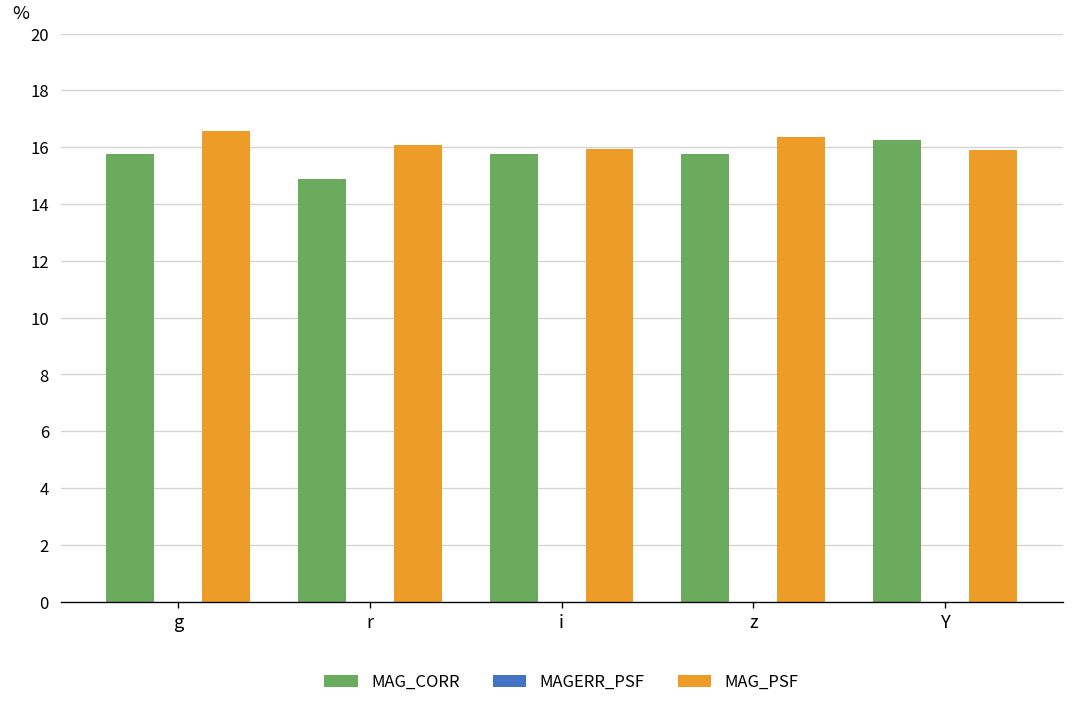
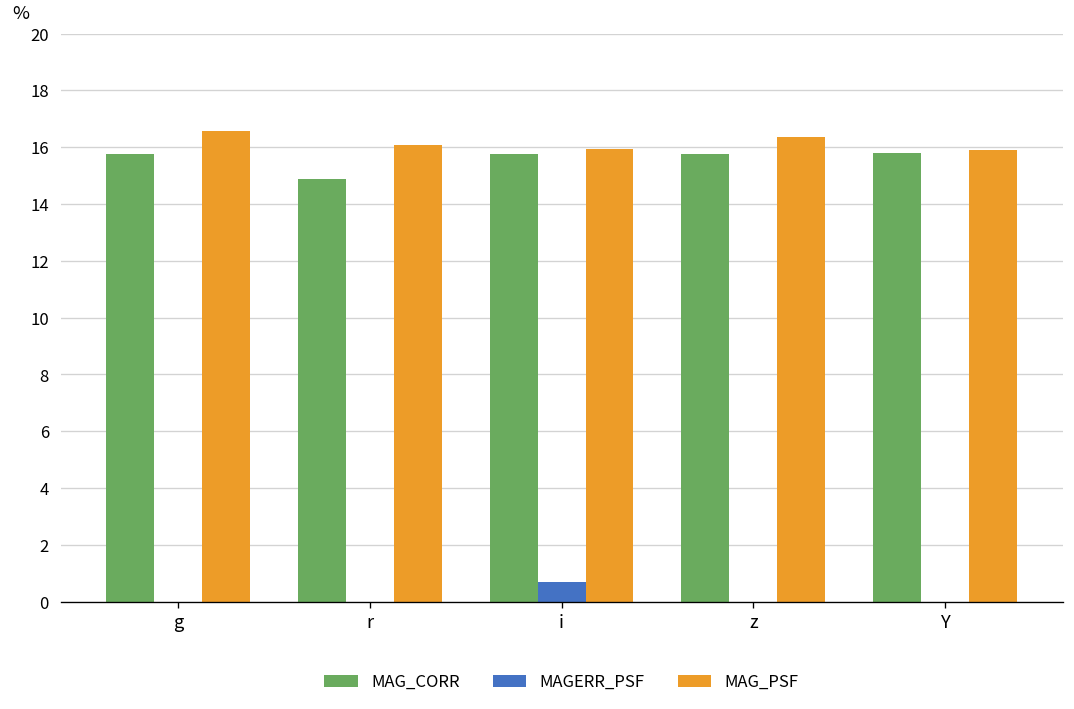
MAGERR_PSF, i: 0.0 -> 0.7
MAG_CORR, Y: 16.3 -> 15.8
